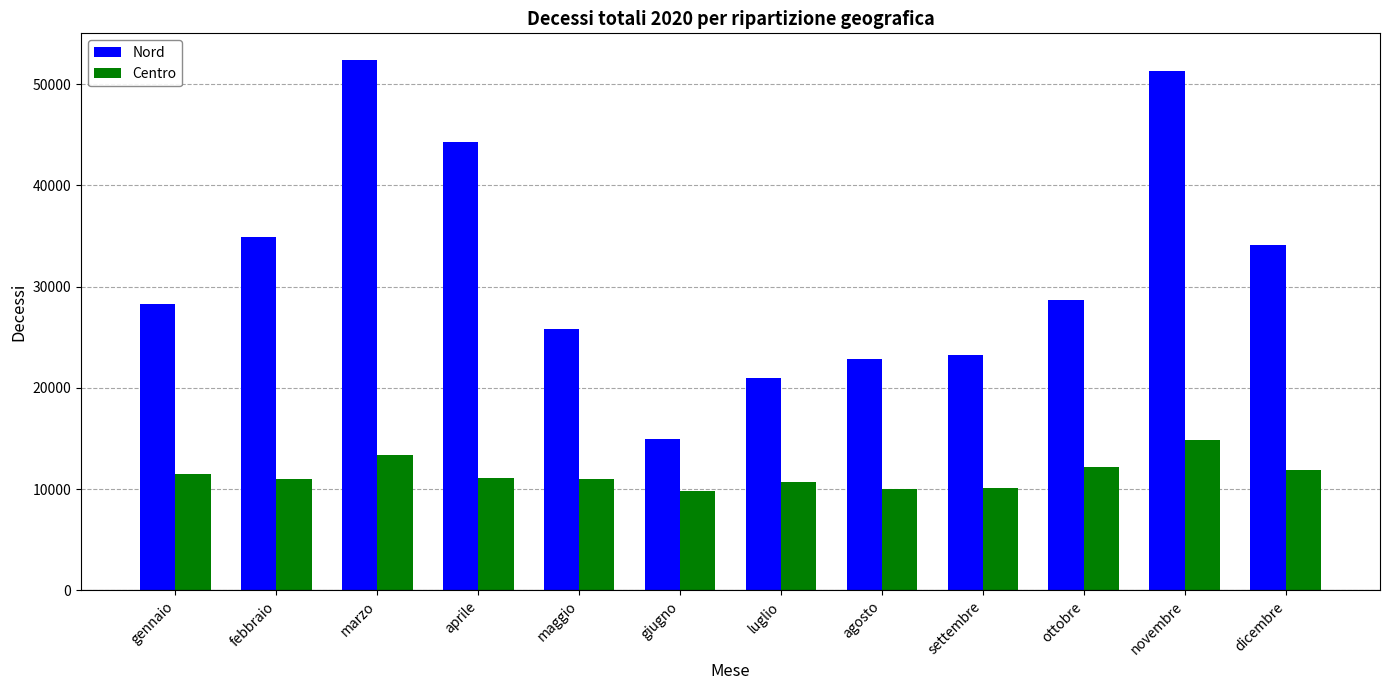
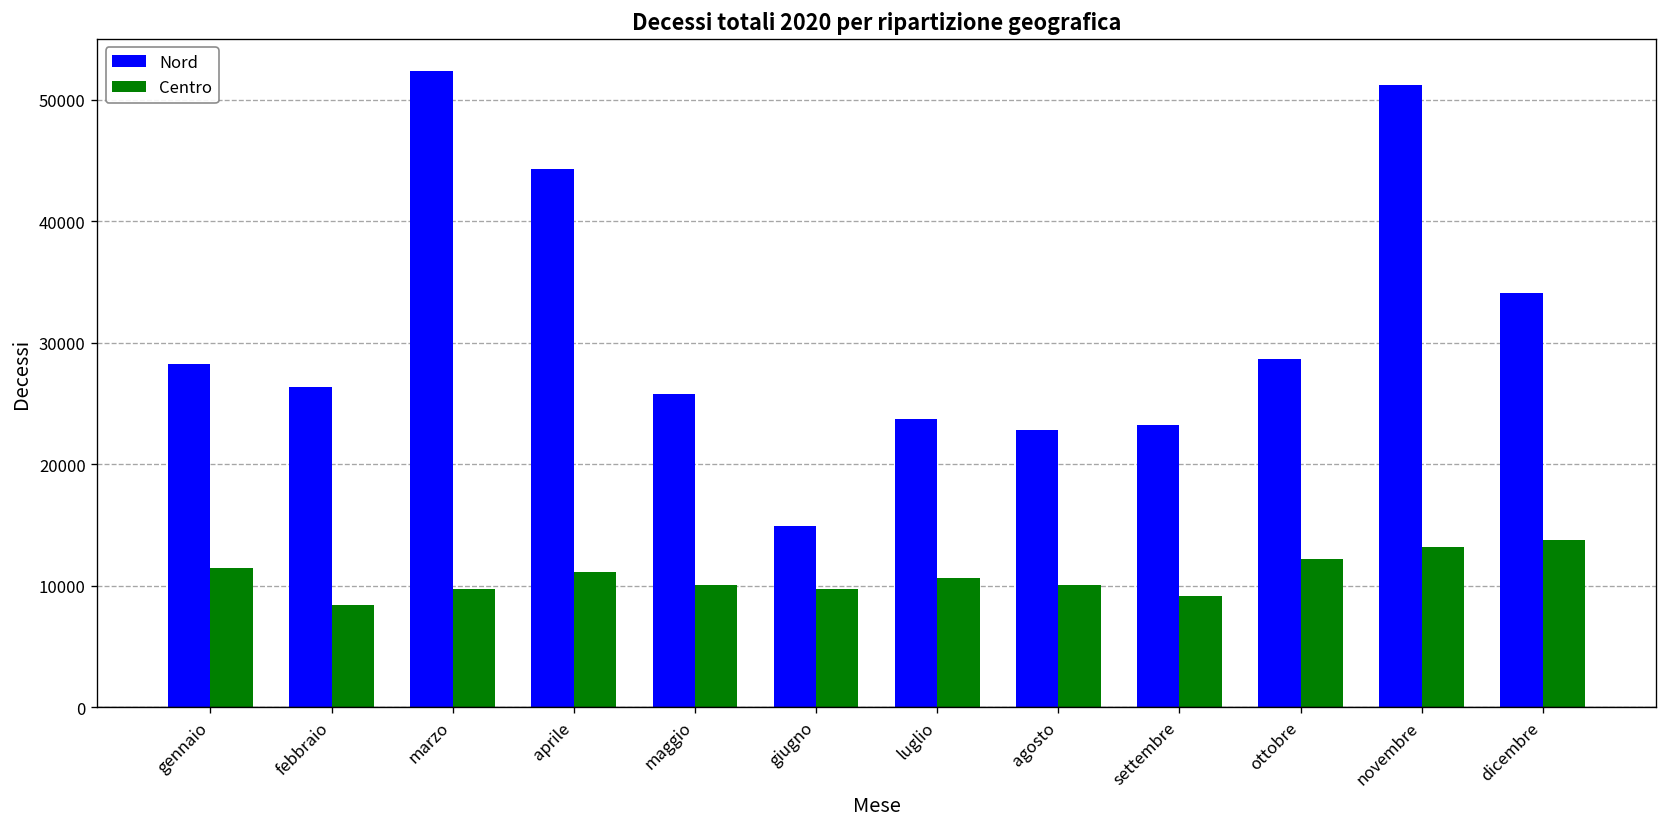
Nord, febbraio: 34900 -> 26400
Centro, febbraio: 11000 -> 8500
Centro, marzo: 13400 -> 9800
Centro, maggio: 11000 -> 10100
Nord, luglio: 20900 -> 23700
Centro, settembre: 10100 -> 9100
Centro, novembre: 14800 -> 13200
Centro, dicembre: 11900 -> 13800
